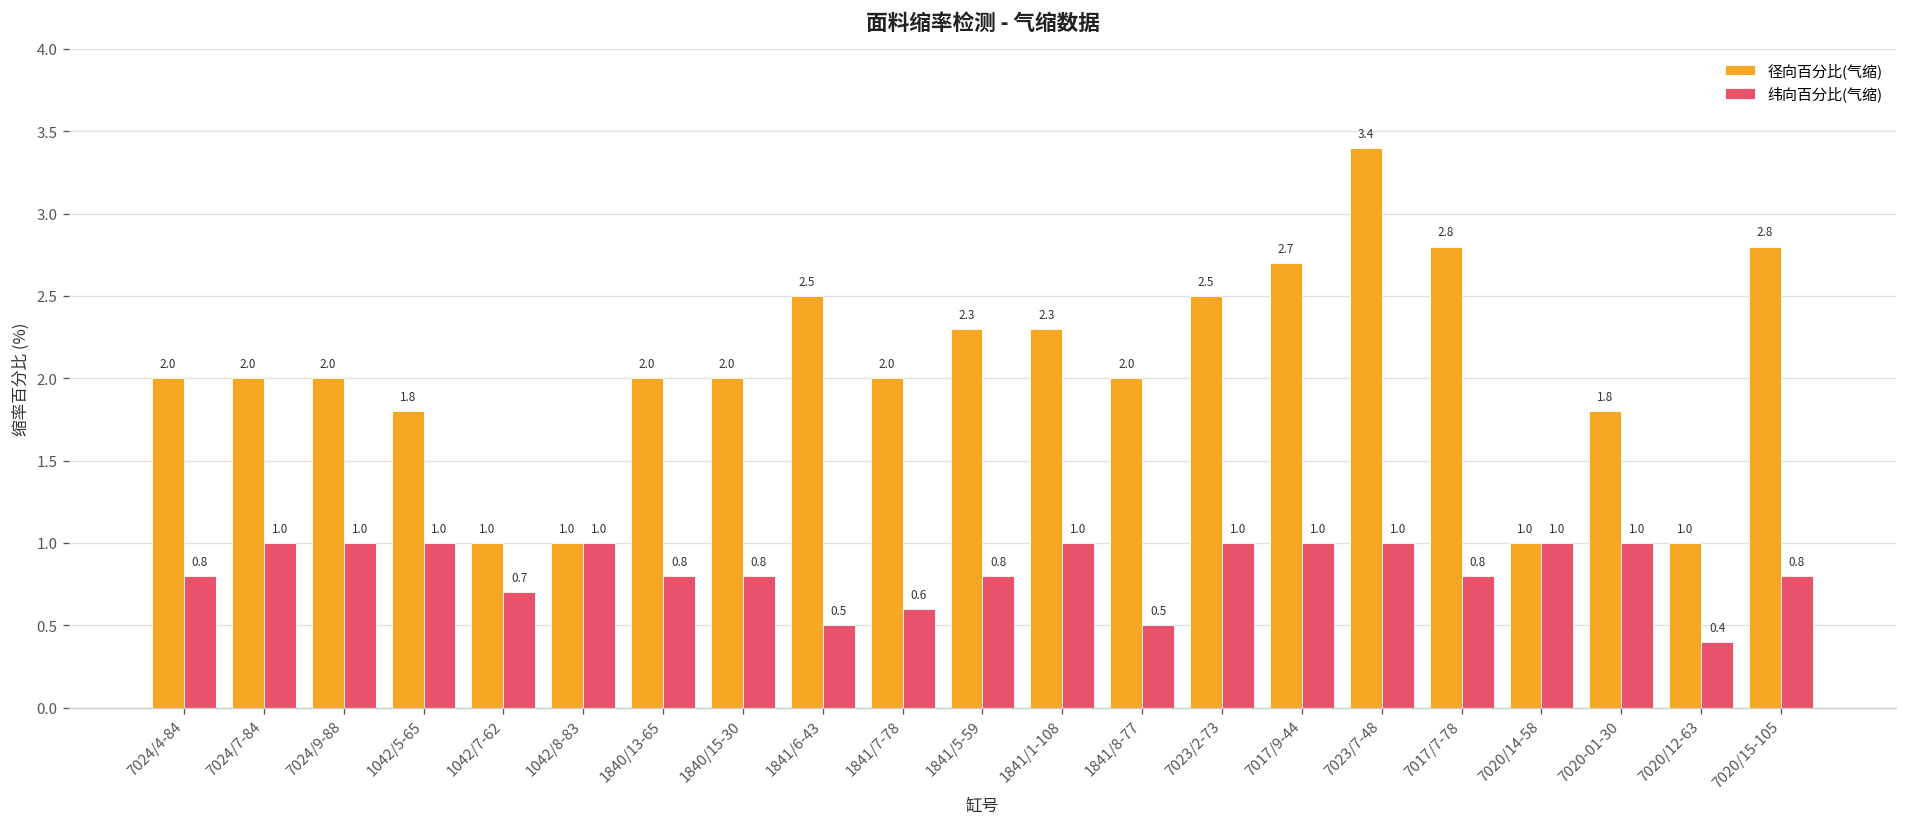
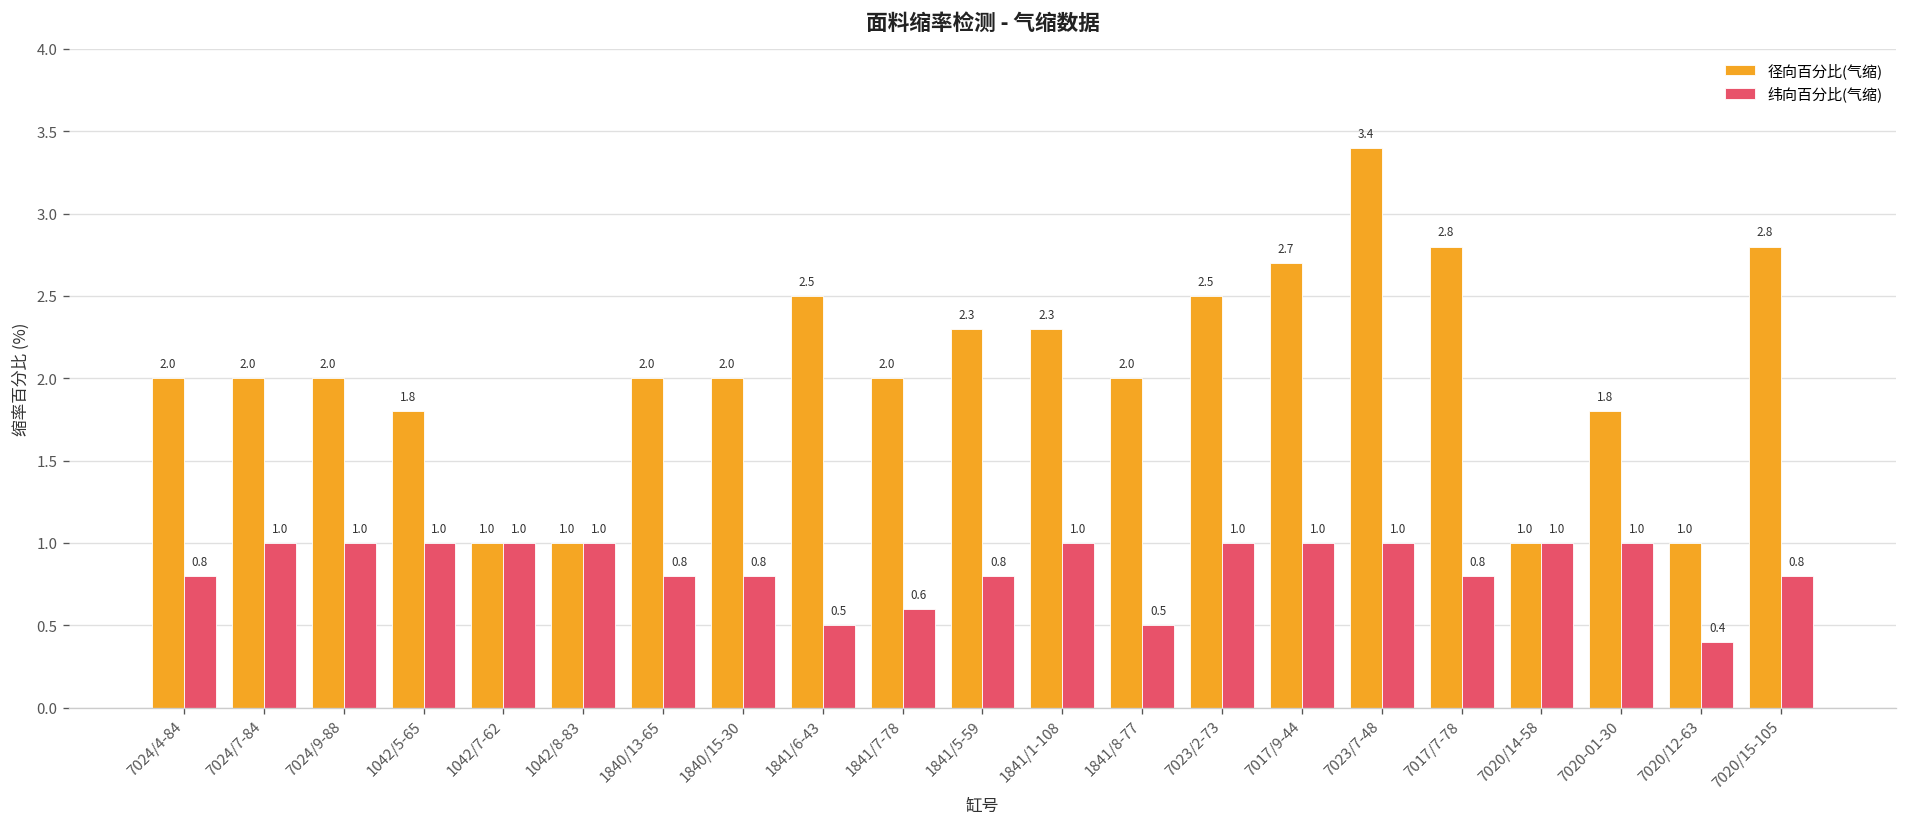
纬向百分比(气缩), 1042/7-62: 0.7 -> 1.0
